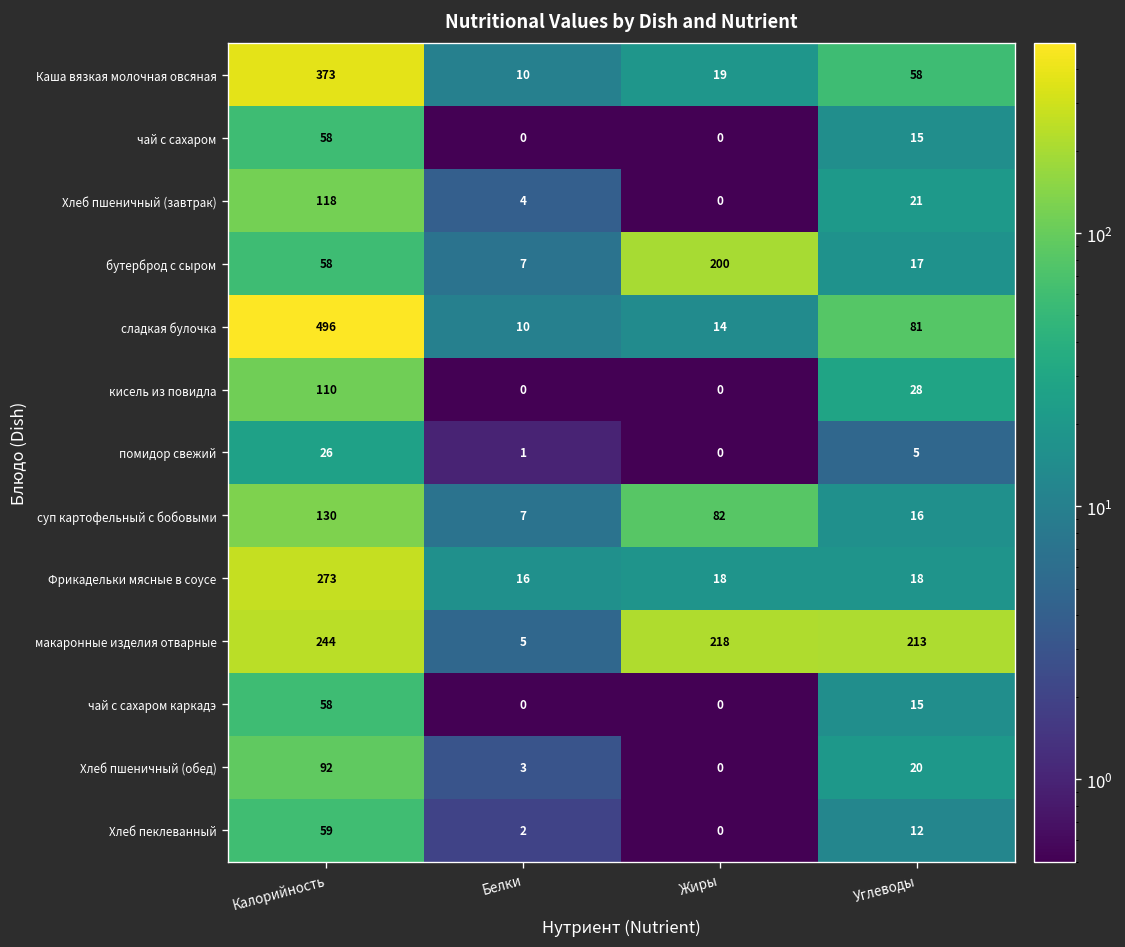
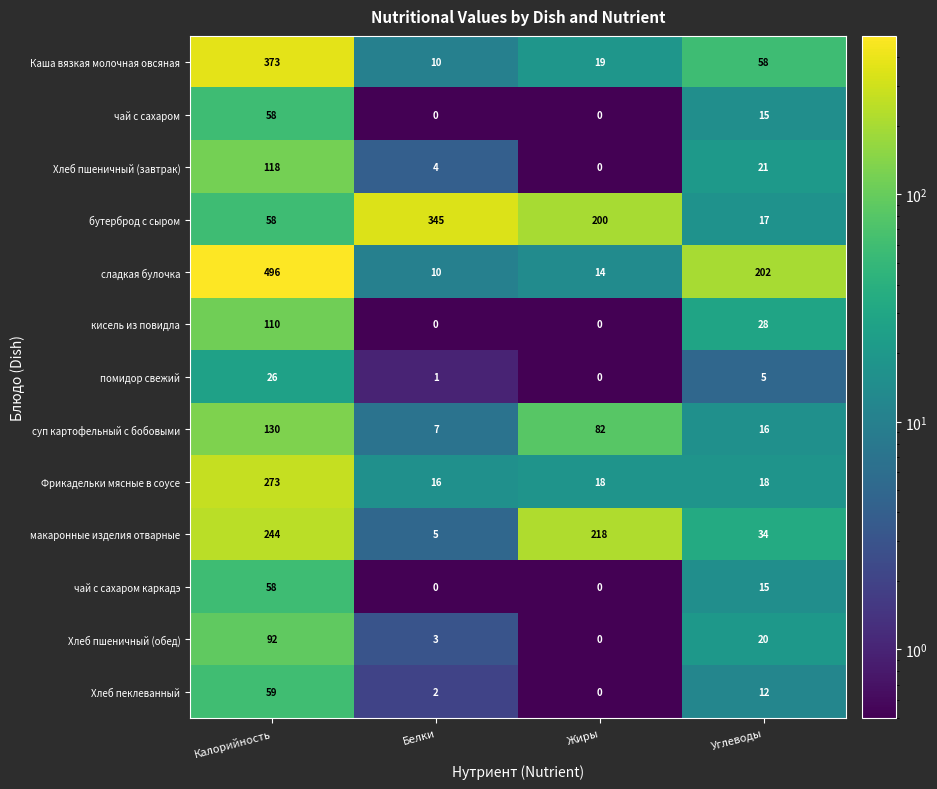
бутерброд с сыром, Белки: 7 -> 345
сладкая булочка, Углеводы: 81 -> 202
макаронные изделия отварные, Углеводы: 213 -> 34
